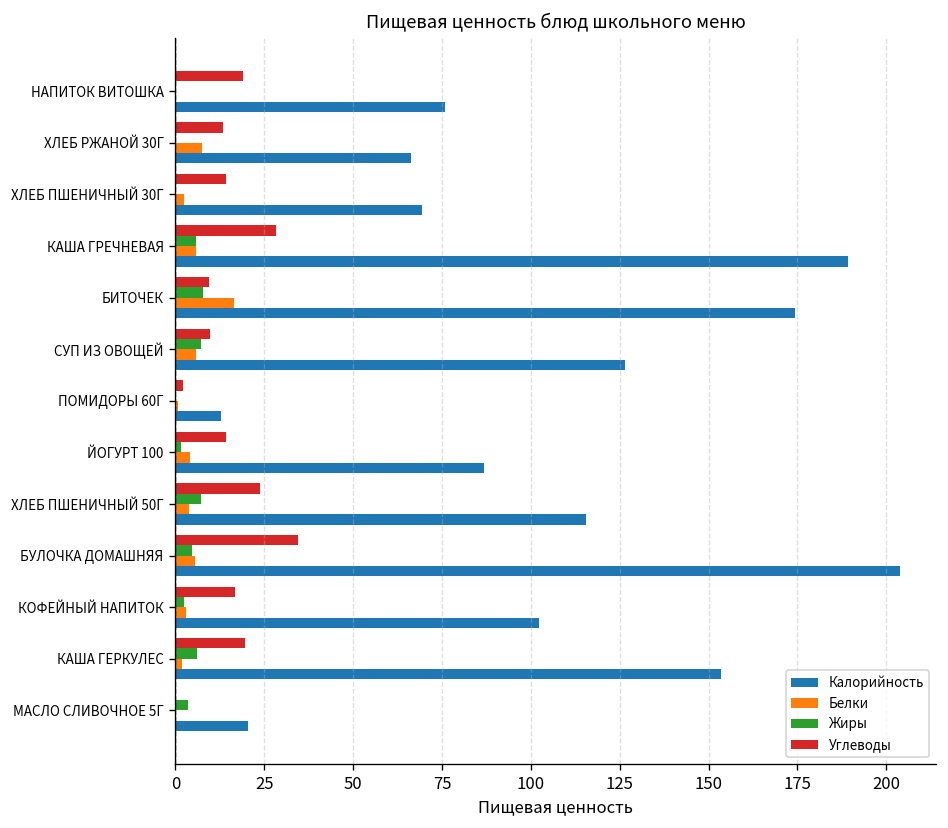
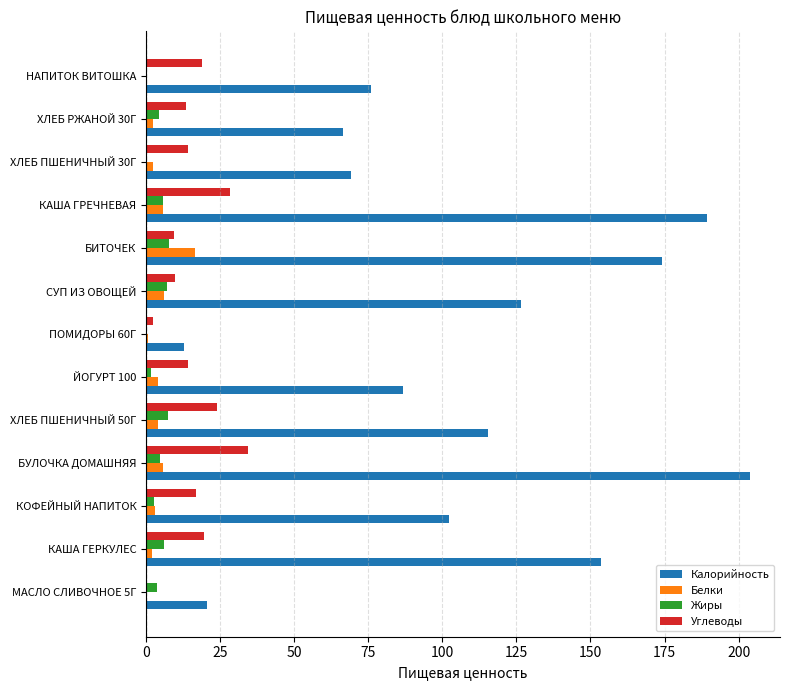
Жиры, ХЛЕБ РЖАНОЙ 30Г: 0 -> 4
Белки, ХЛЕБ РЖАНОЙ 30Г: 8 -> 2
